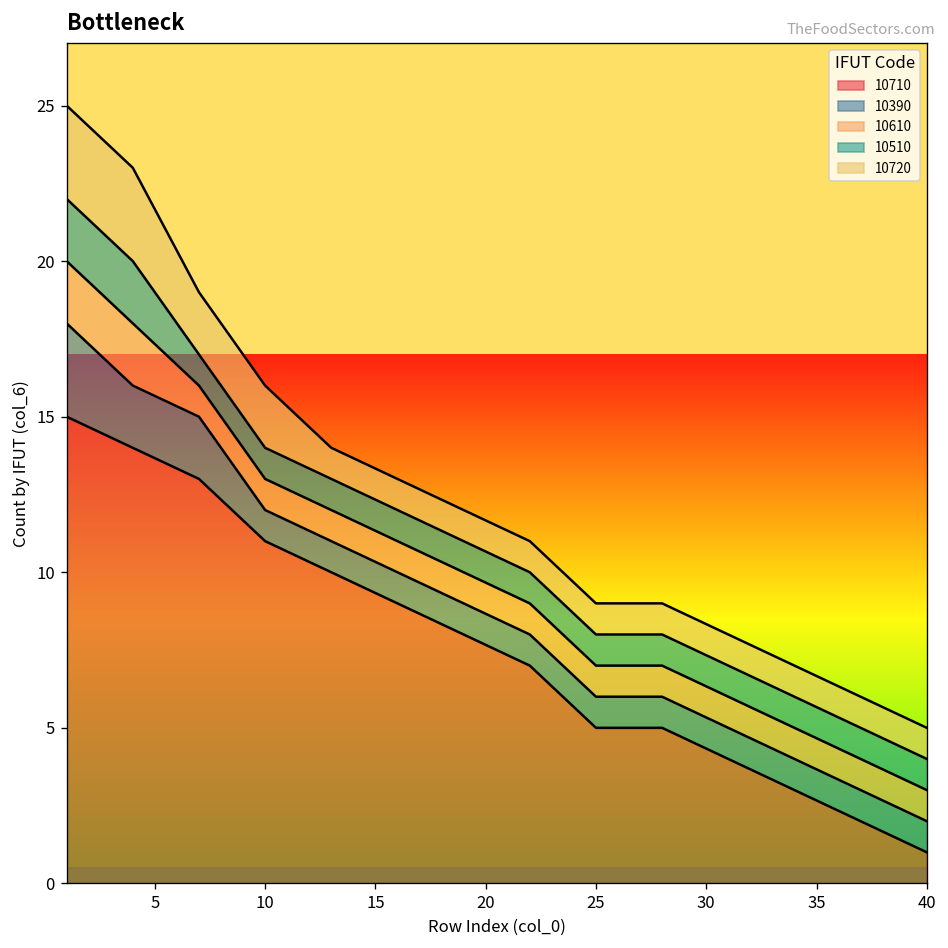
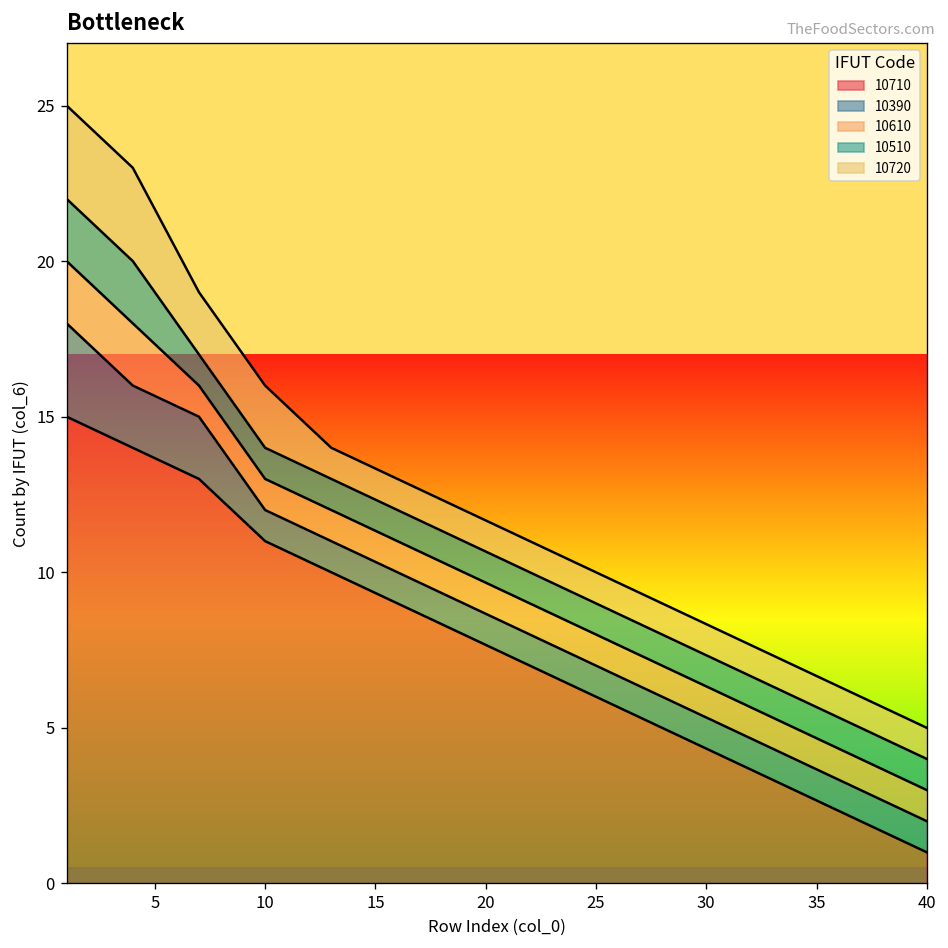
10710, 25: 5 -> 6
